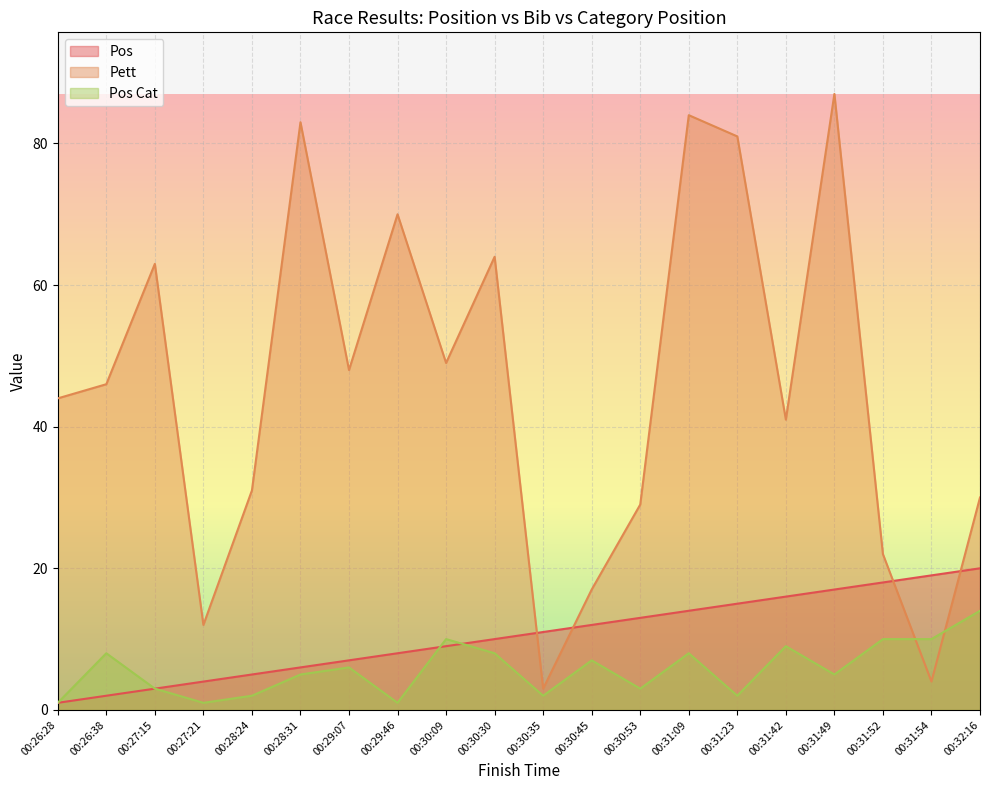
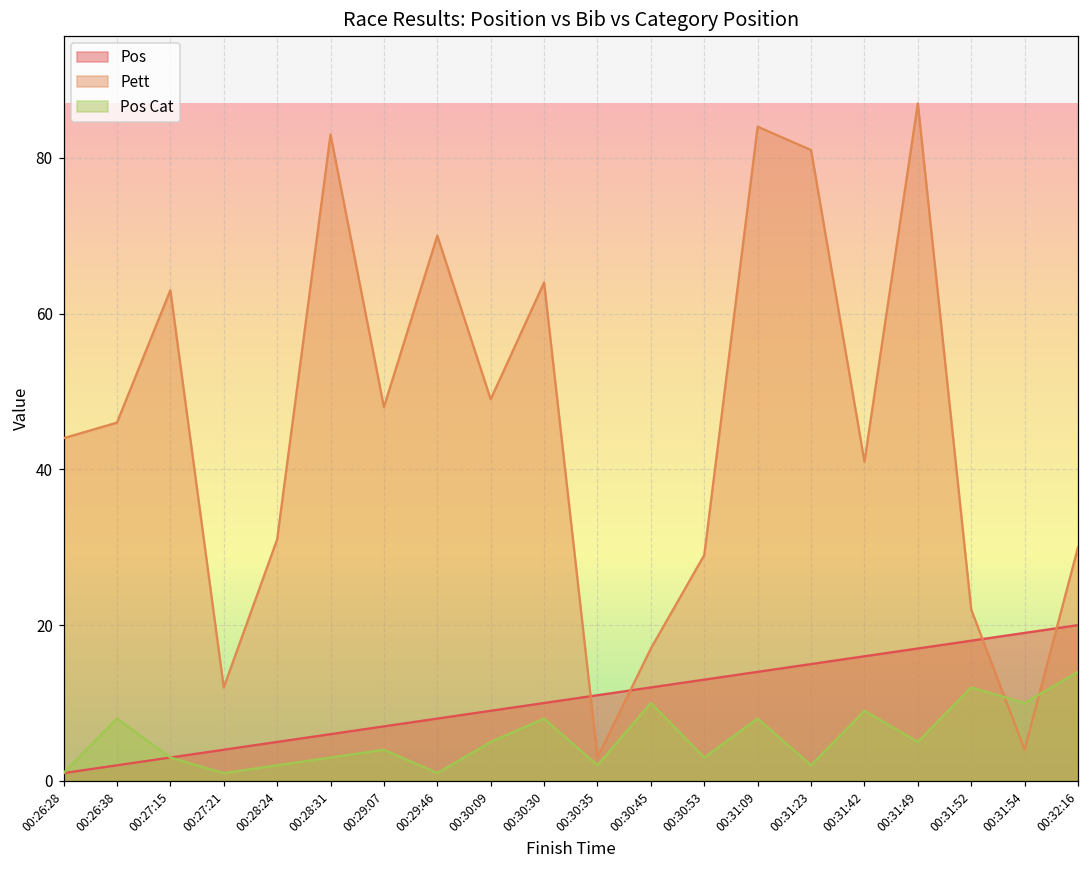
Pos Cat, 00:28:31: 5 -> 3
Pos Cat, 00:29:07: 6 -> 4
Pos Cat, 00:30:09: 10 -> 5
Pos Cat, 00:30:45: 7 -> 10
Pos Cat, 00:31:52: 10 -> 12
